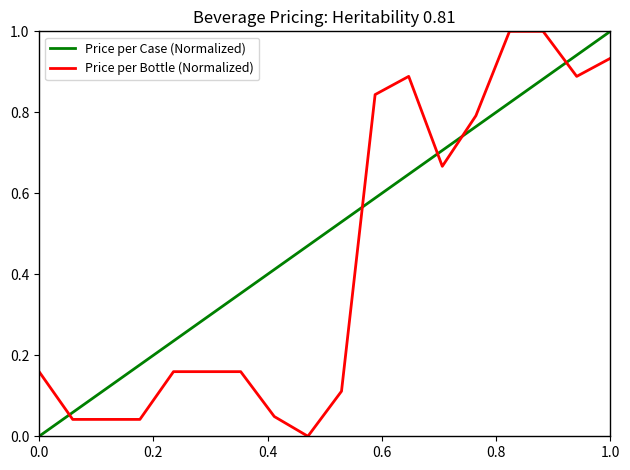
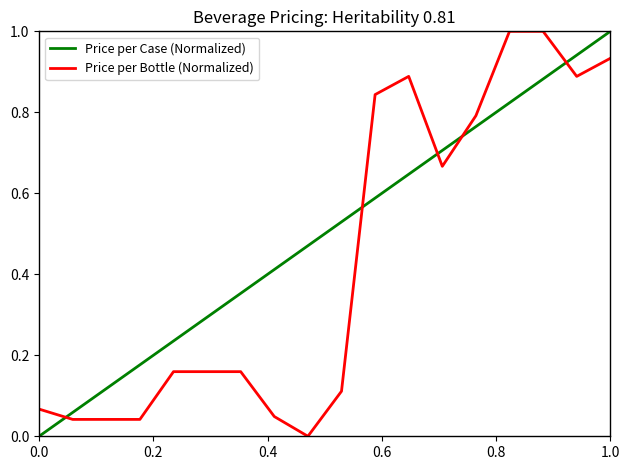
Price per Bottle (Normalized), 0.0: 0.16 -> 0.07
